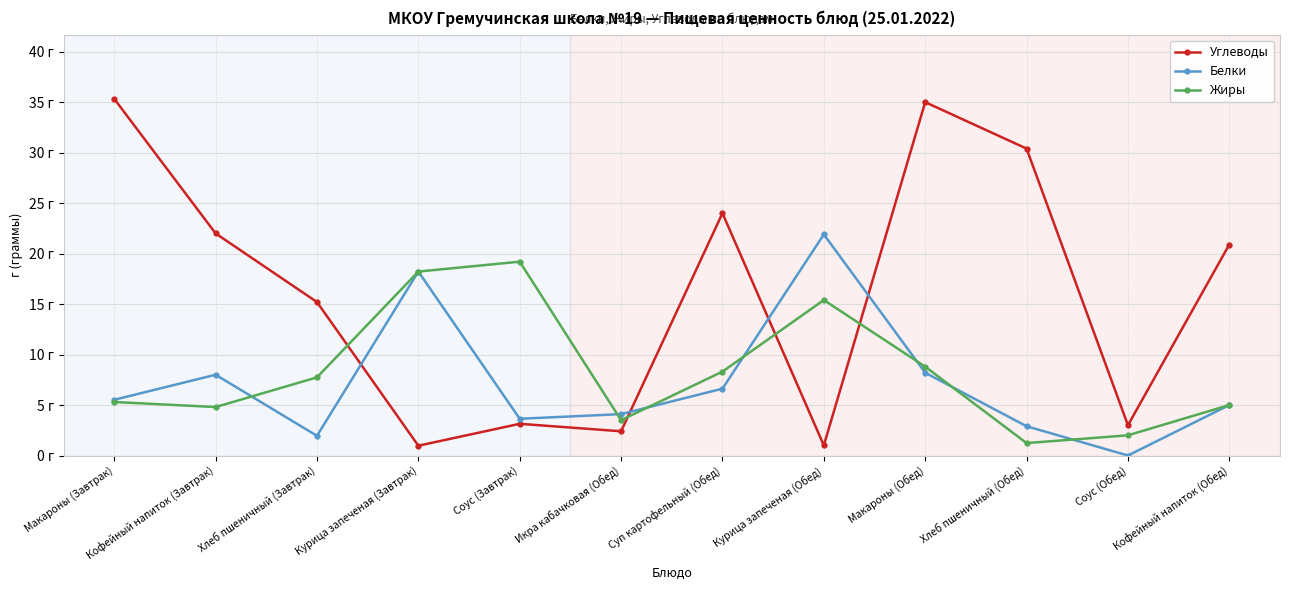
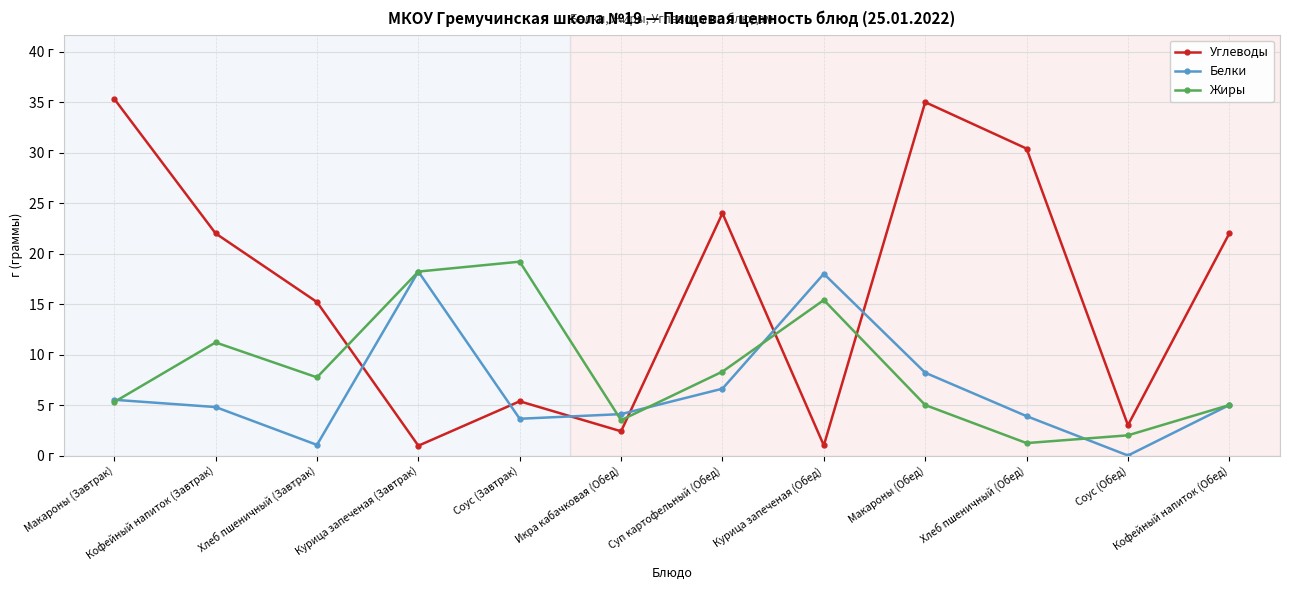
Белки, Кофейный напиток (Завтрак): 8.0 г -> 4.8 г
Жиры, Кофейный напиток (Завтрак): 4.8 г -> 11.2 г
Белки, Хлеб пшеничный (Завтрак): 2.0 г -> 1.1 г
Углеводы, Соус (Завтрак): 3.1 г -> 5.4 г
Белки, Курица запеченая (Обед): 21.9 г -> 18.0 г
Жиры, Макароны (Обед): 8.8 г -> 5.0 г
Белки, Хлеб пшеничный (Обед): 2.9 г -> 3.9 г
Углеводы, Кофейный напиток (Обед): 20.9 г -> 22.0 г
